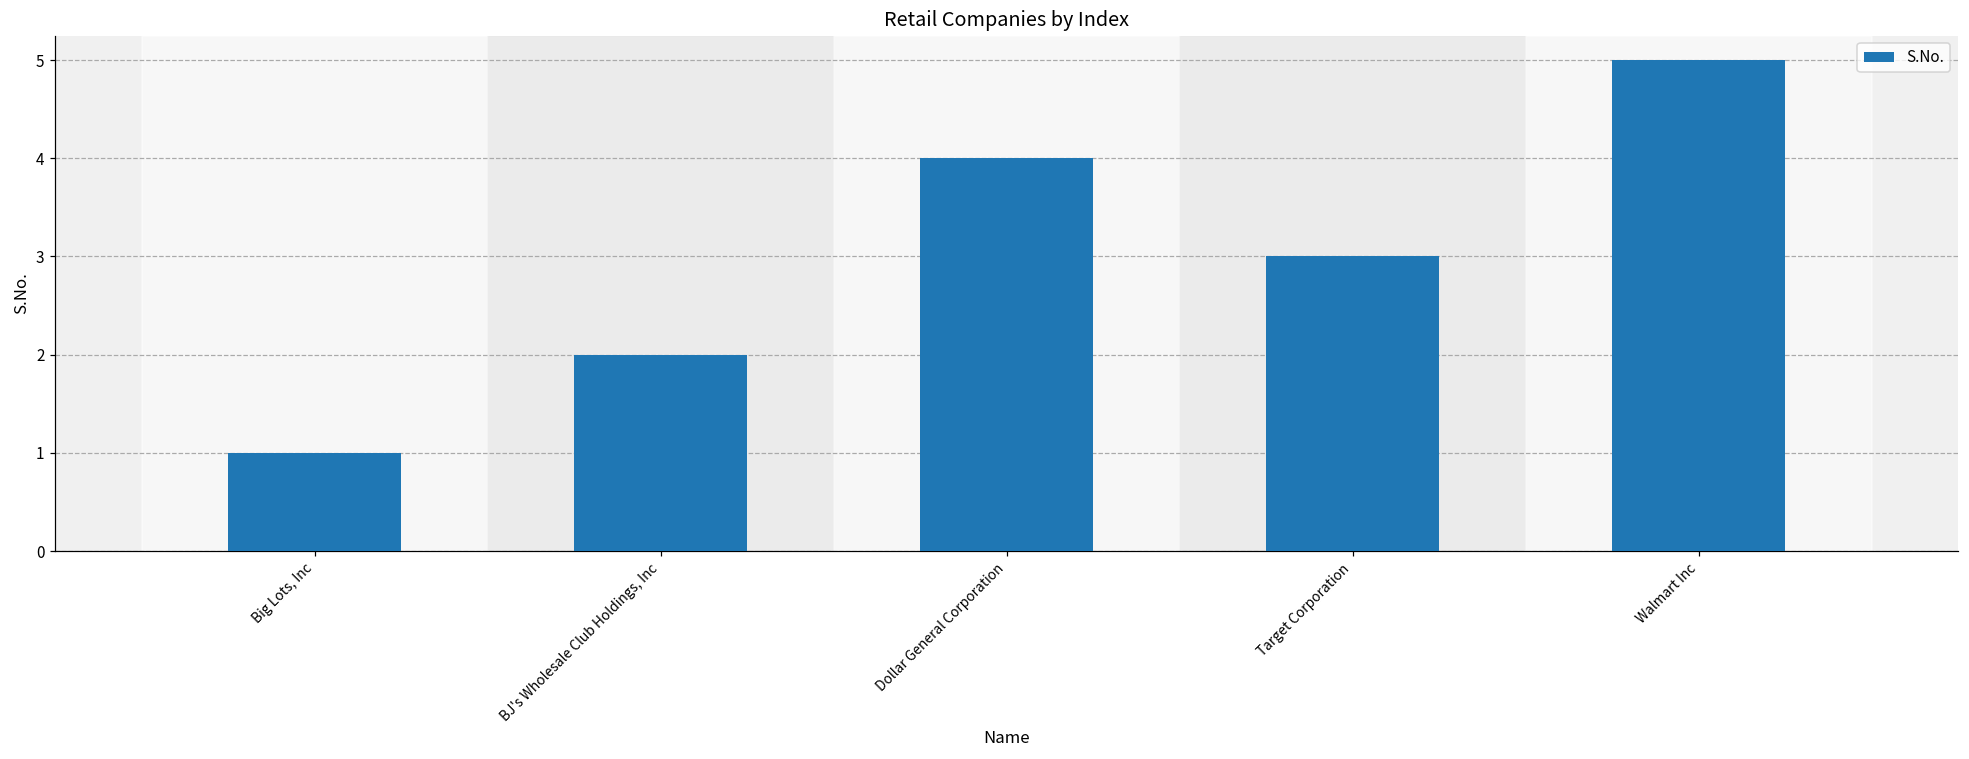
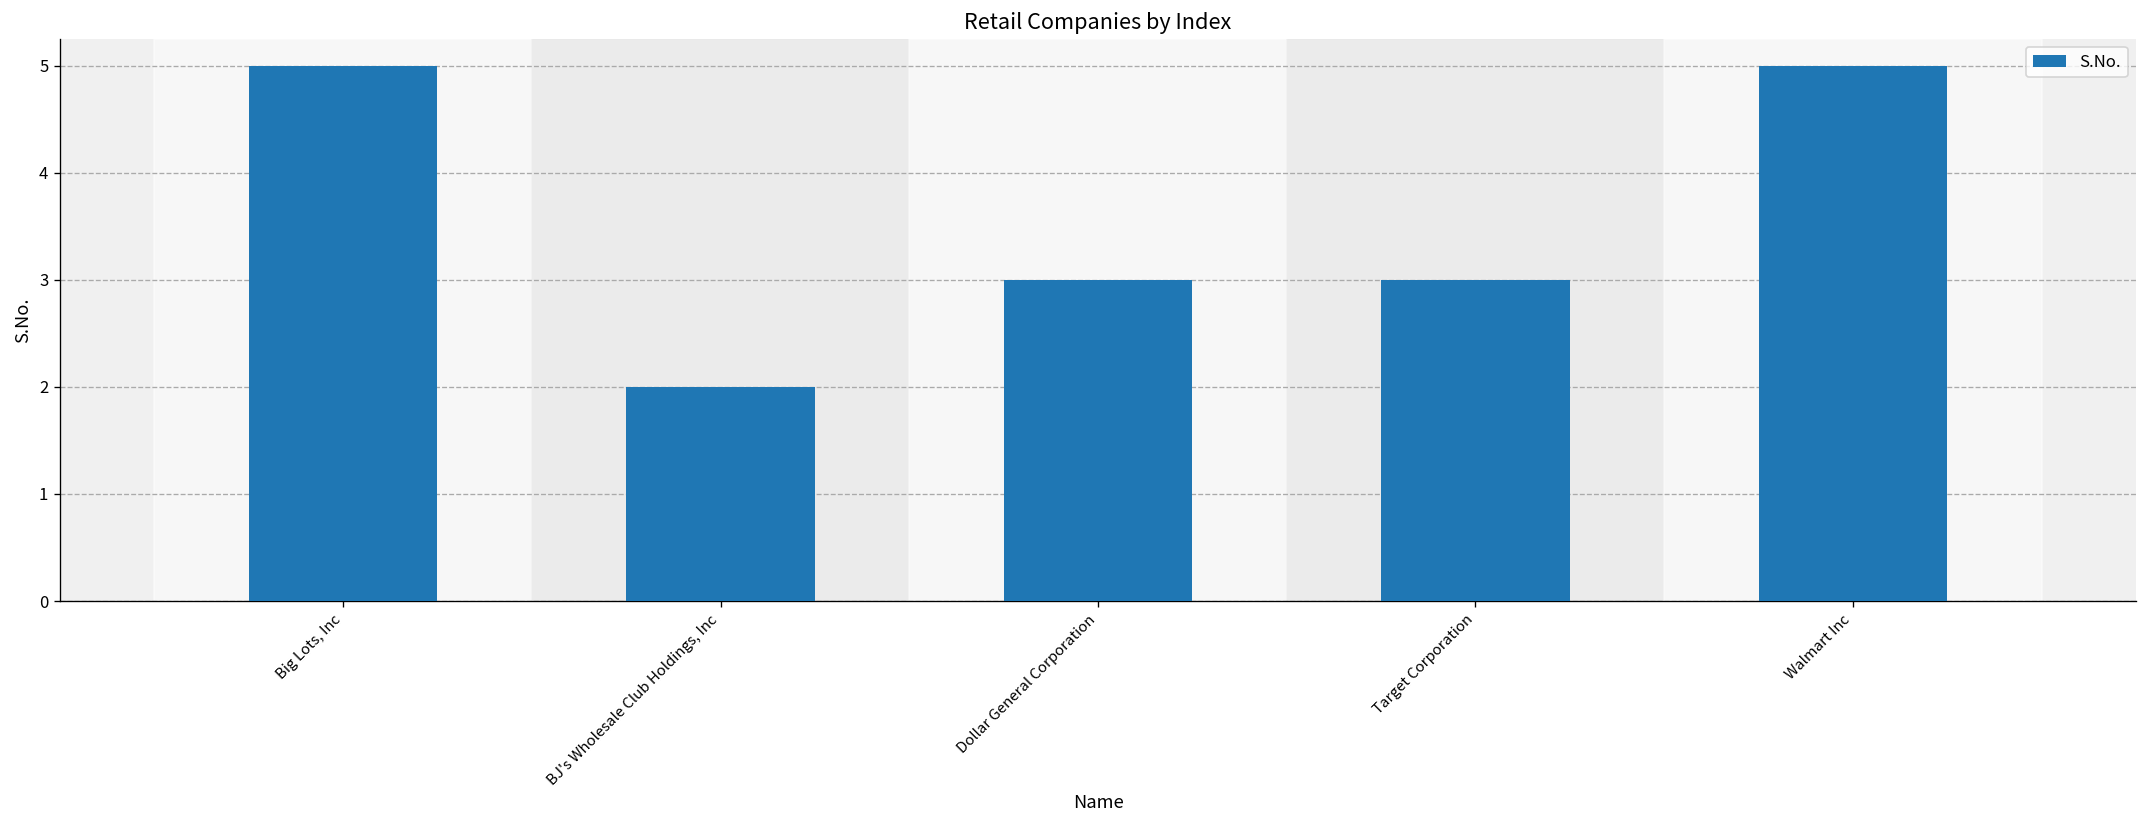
Big Lots, Inc: 1 -> 5
Dollar General Corporation: 4 -> 3
